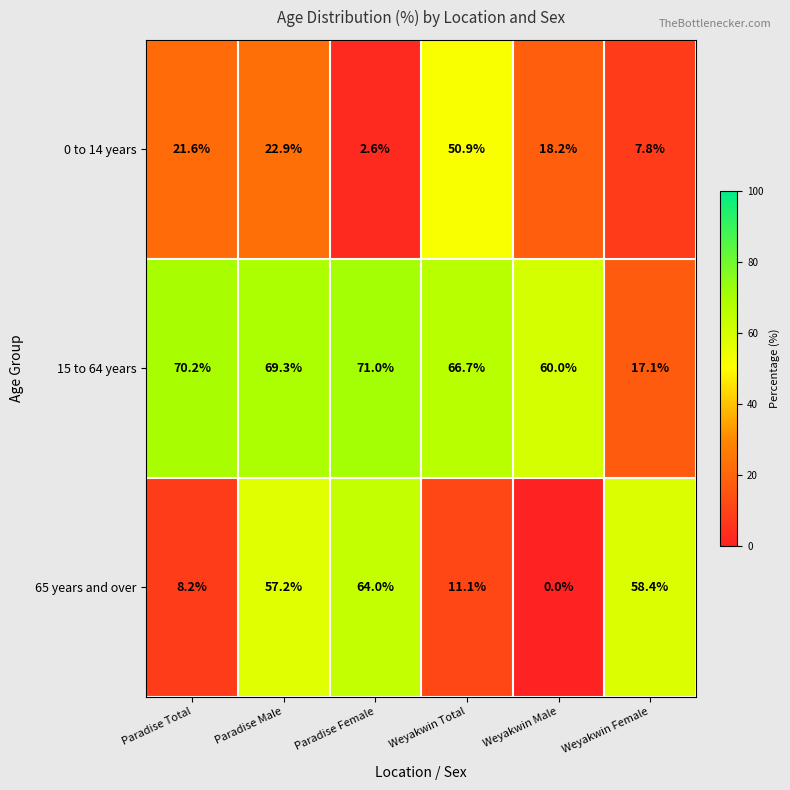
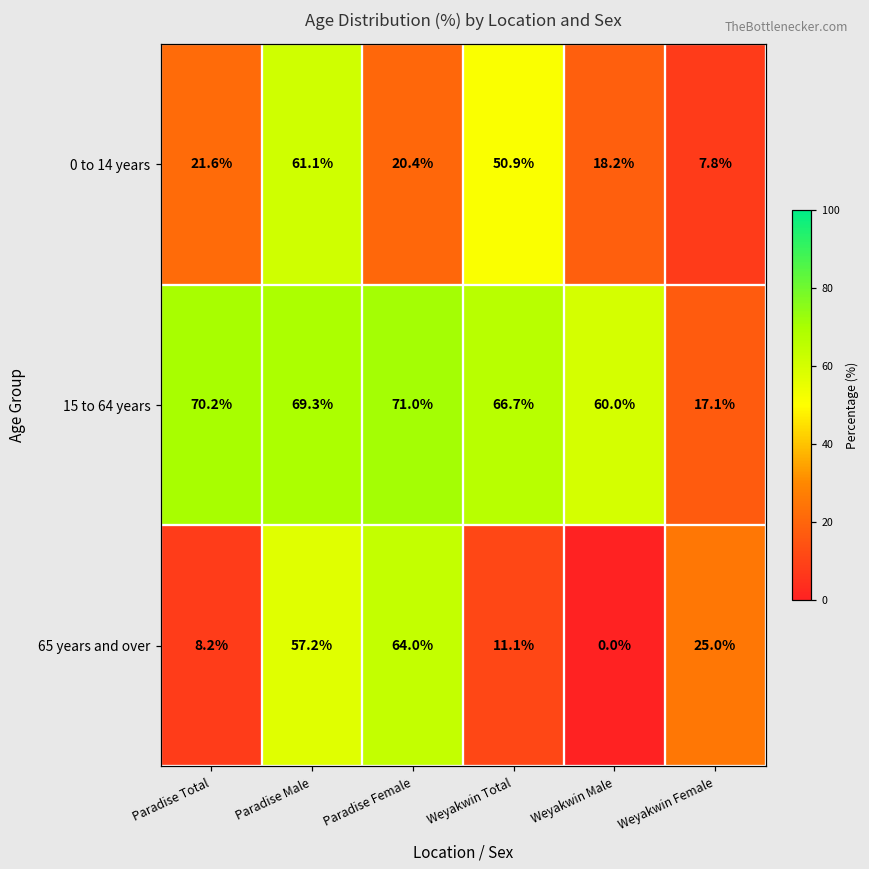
0 to 14 years, Paradise Male: 22.9% -> 61.1%
0 to 14 years, Paradise Female: 2.6% -> 20.4%
65 years and over, Weyakwin Female: 58.4% -> 25.0%
